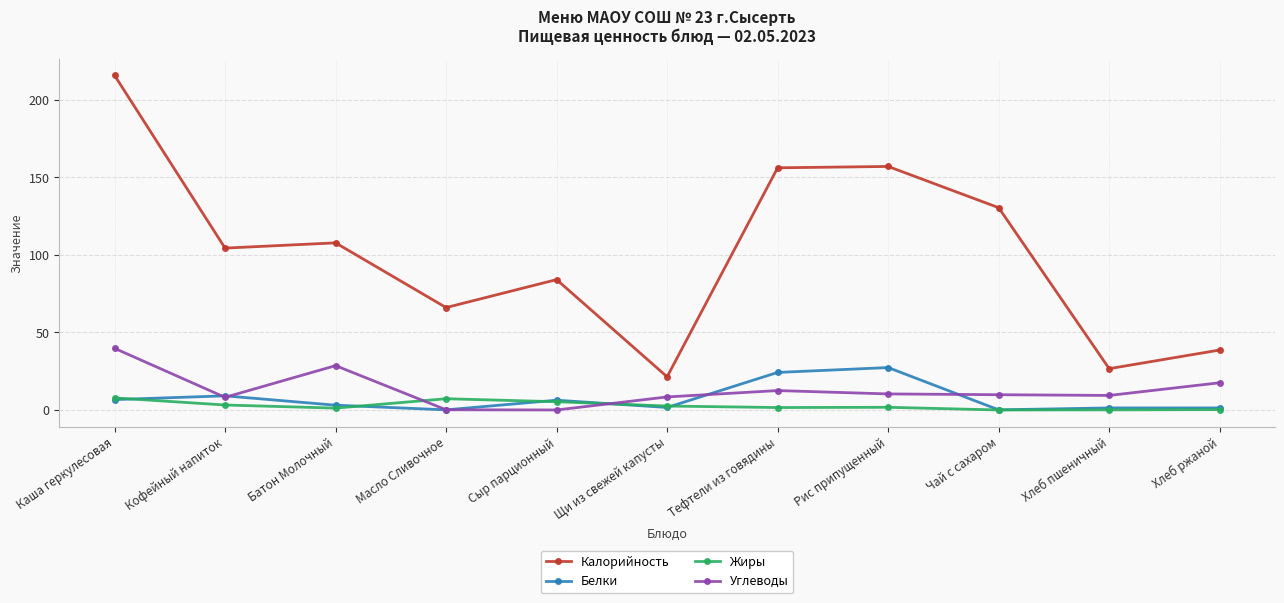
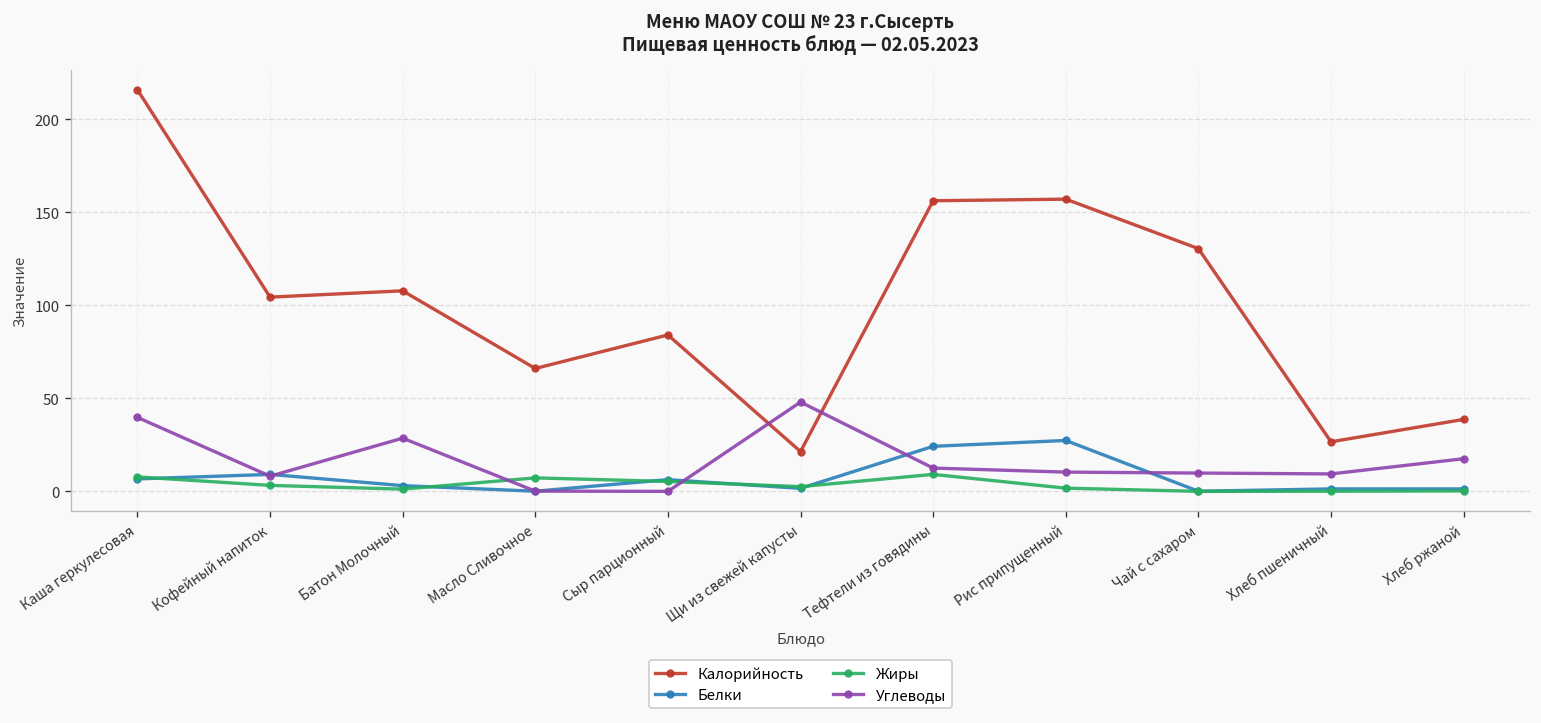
Углеводы, Щи из свежей капусты: 8 -> 48
Жиры, Тефтели из говядины: 2 -> 9
